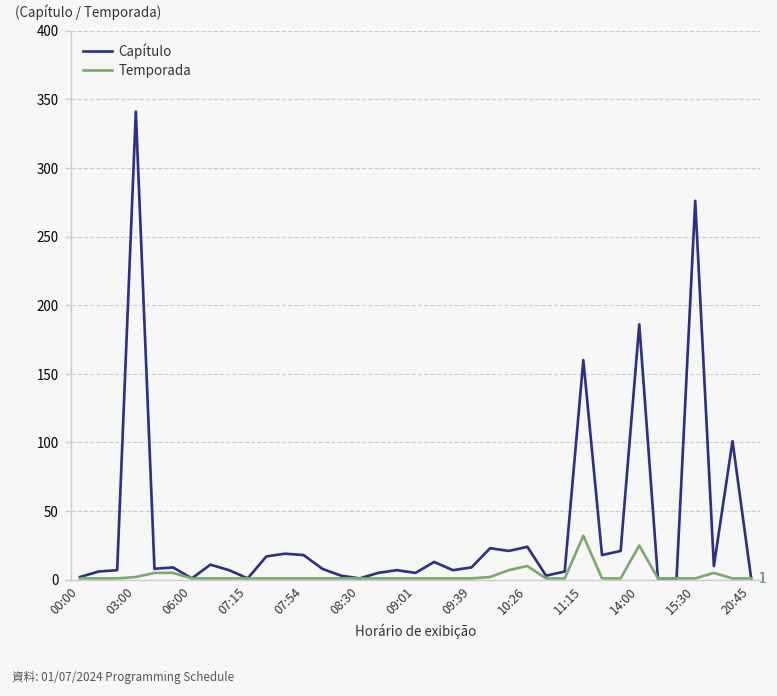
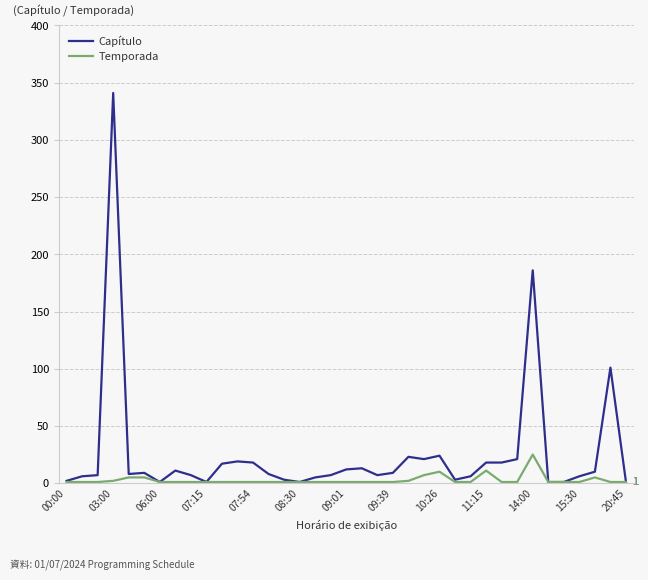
Capítulo, 09:01: 5 -> 12
Capítulo, 11:15: 160 -> 18
Temporada, 11:15: 32 -> 11
Capítulo, 15:30: 276 -> 6
